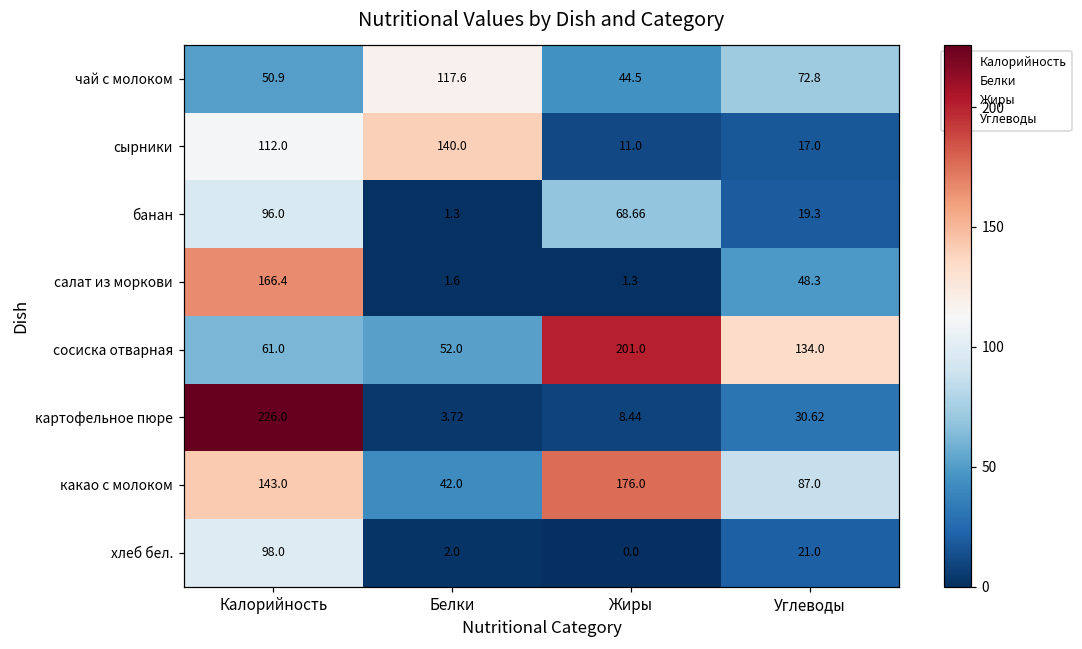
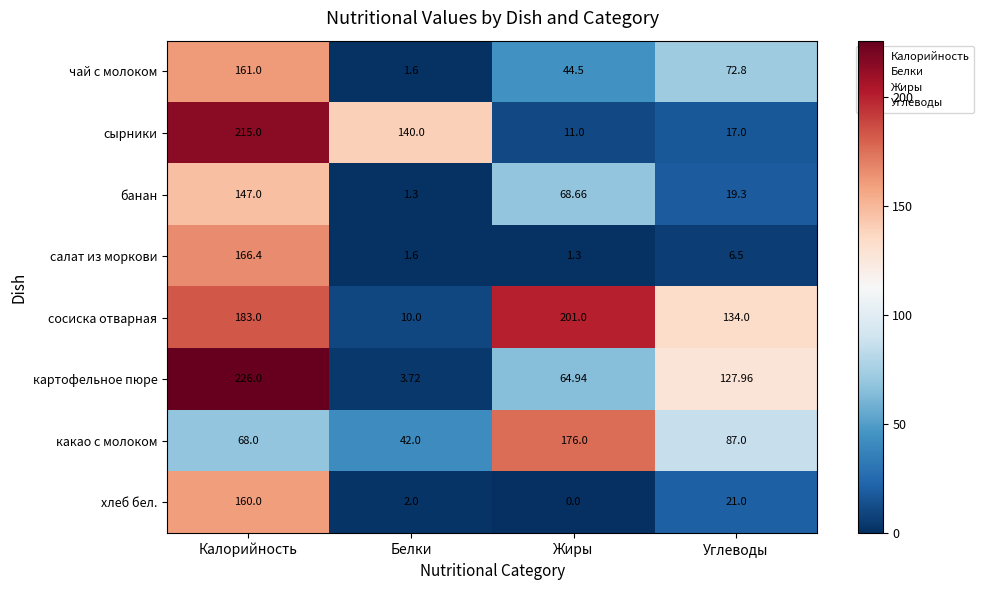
чай с молоком, Калорийность: 50.9 -> 161.0
чай с молоком, Белки: 117.6 -> 1.6
сырники, Калорийность: 112.0 -> 215.0
банан, Калорийность: 96.0 -> 147.0
салат из моркови, Углеводы: 48.3 -> 6.5
сосиска отварная, Калорийность: 61.0 -> 183.0
сосиска отварная, Белки: 52.0 -> 10.0
картофельное пюре, Жиры: 8.44 -> 64.94
картофельное пюре, Углеводы: 30.62 -> 127.96
какао с молоком, Калорийность: 143.0 -> 68.0
хлеб бел., Калорийность: 98.0 -> 160.0
